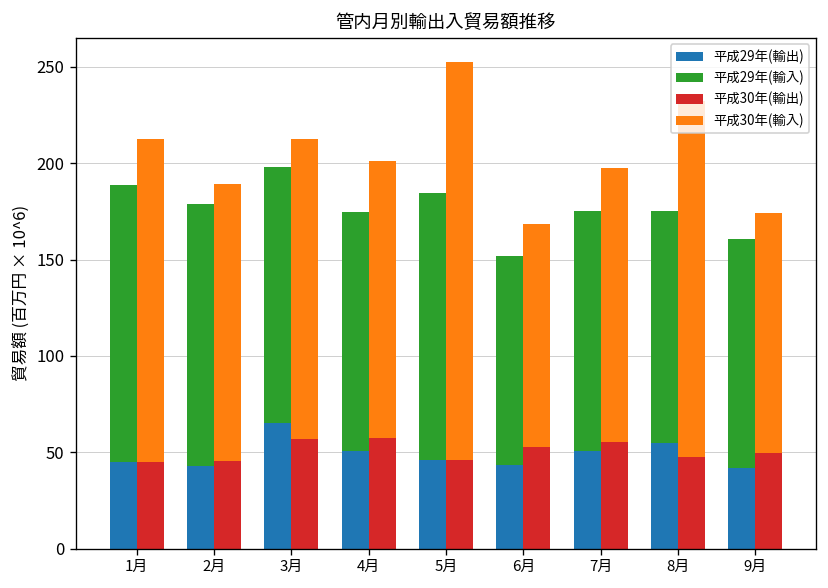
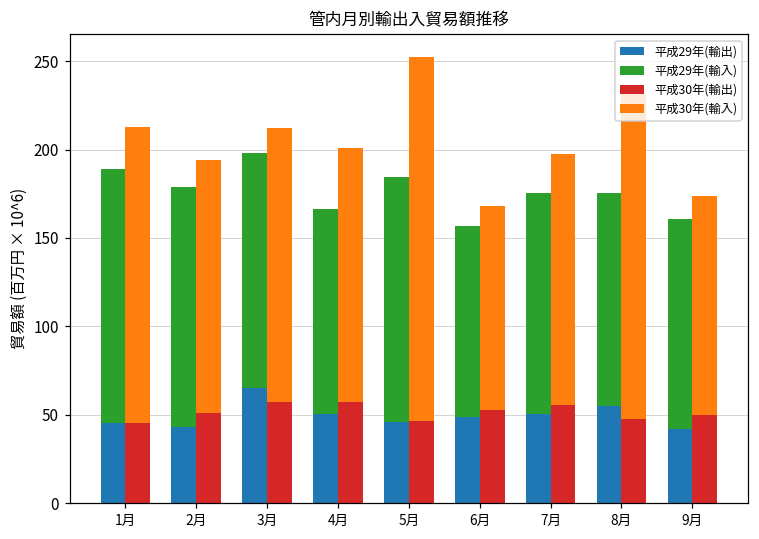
平成30年(輸出), 2月: 46 -> 51
平成29年(輸入), 4月: 124 -> 116
平成29年(輸出), 6月: 43 -> 49
